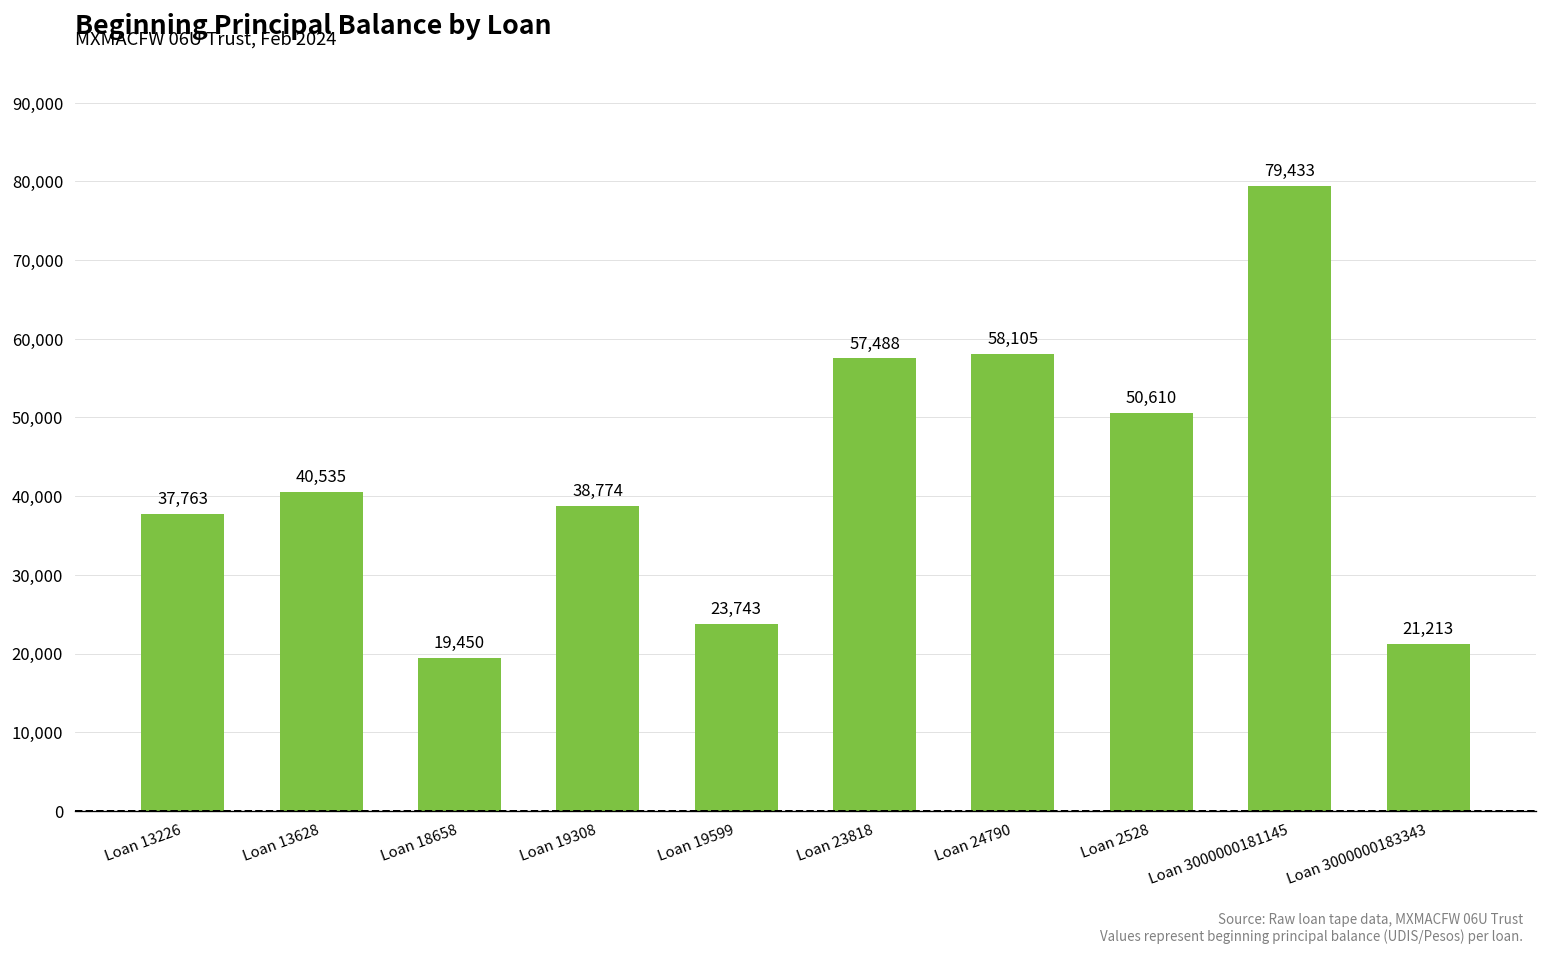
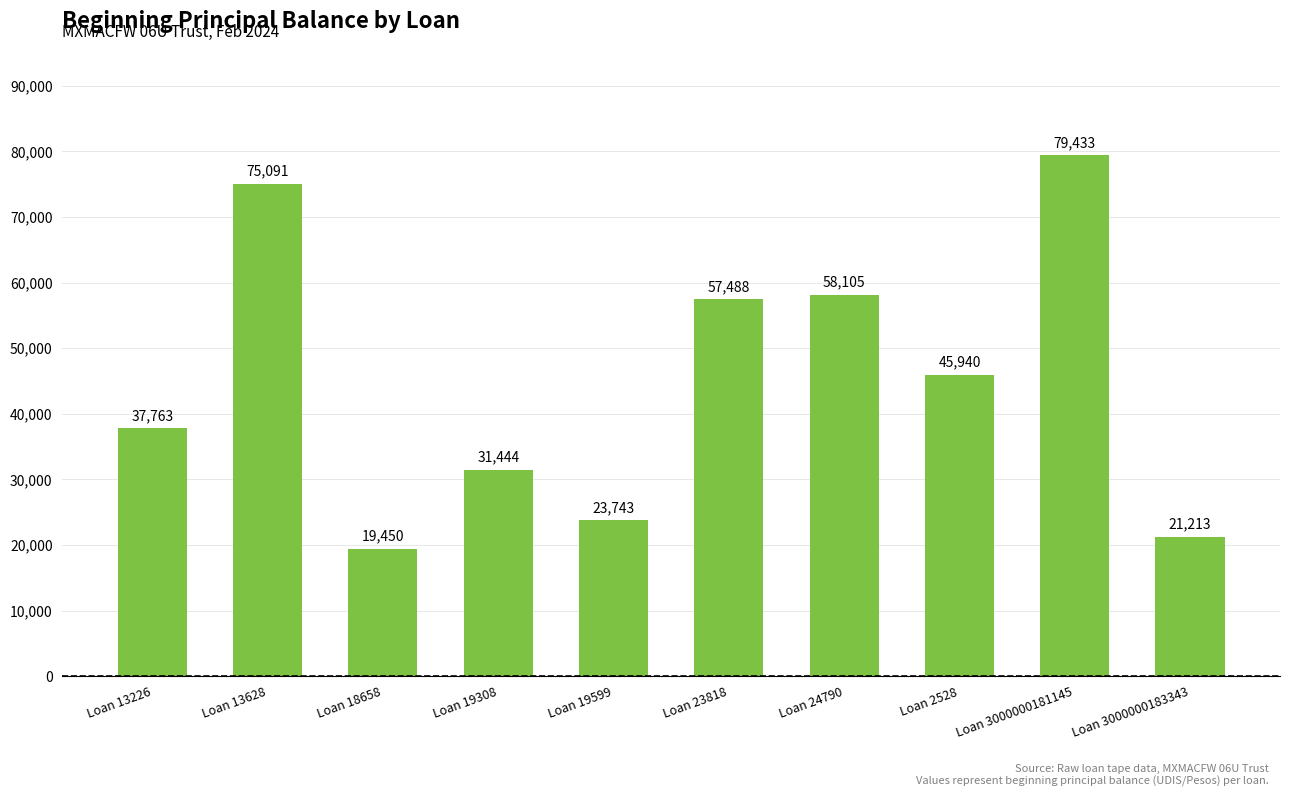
Loan 13628: 40,535 -> 75,091
Loan 19308: 38,774 -> 31,444
Loan 2528: 50,610 -> 45,940
